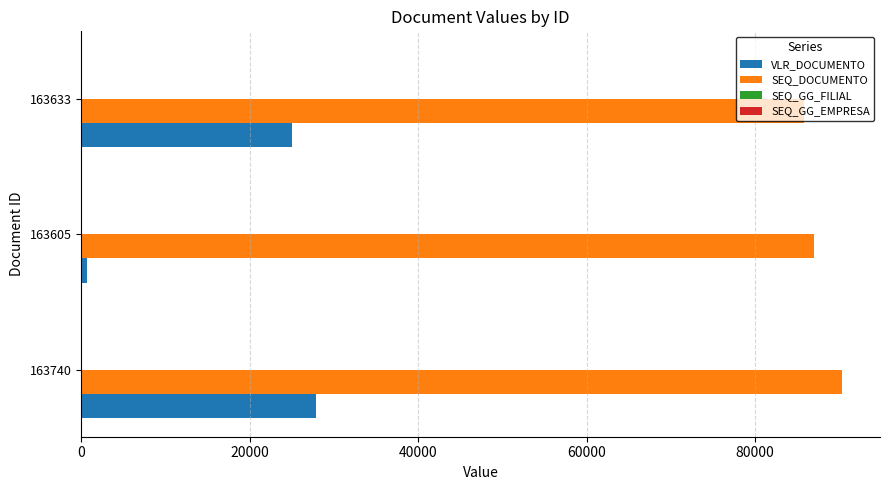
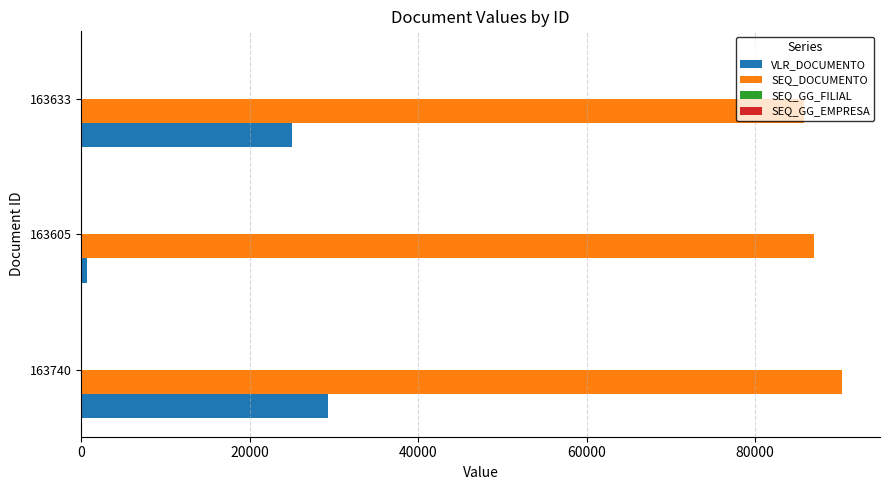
VLR_DOCUMENTO, 163740: 28000 -> 29000
